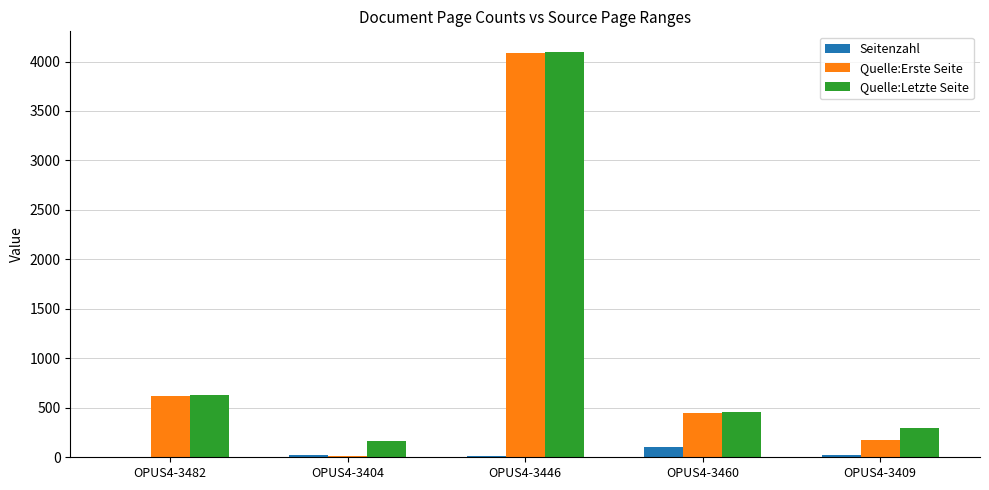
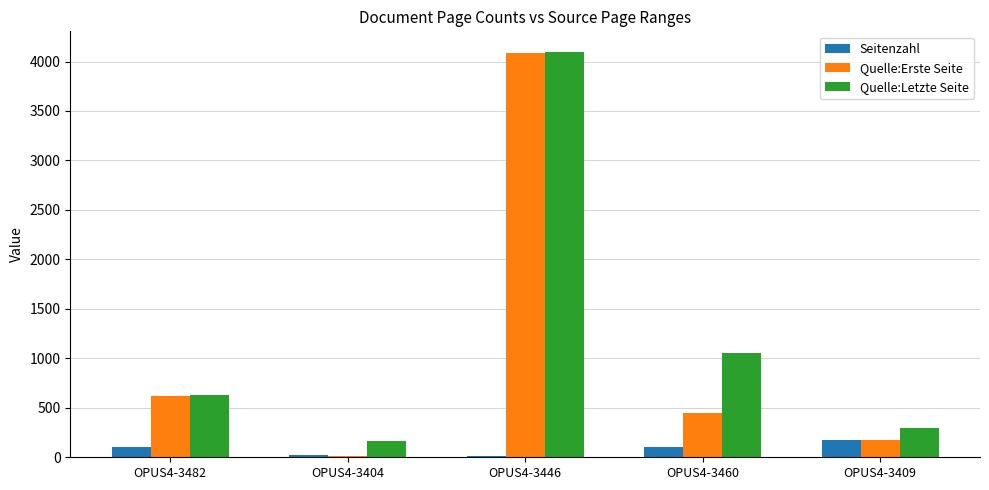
Seitenzahl, OPUS4-3482: 0 -> 100
Quelle:Letzte Seite, OPUS4-3460: 500 -> 1100
Seitenzahl, OPUS4-3409: 0 -> 200
